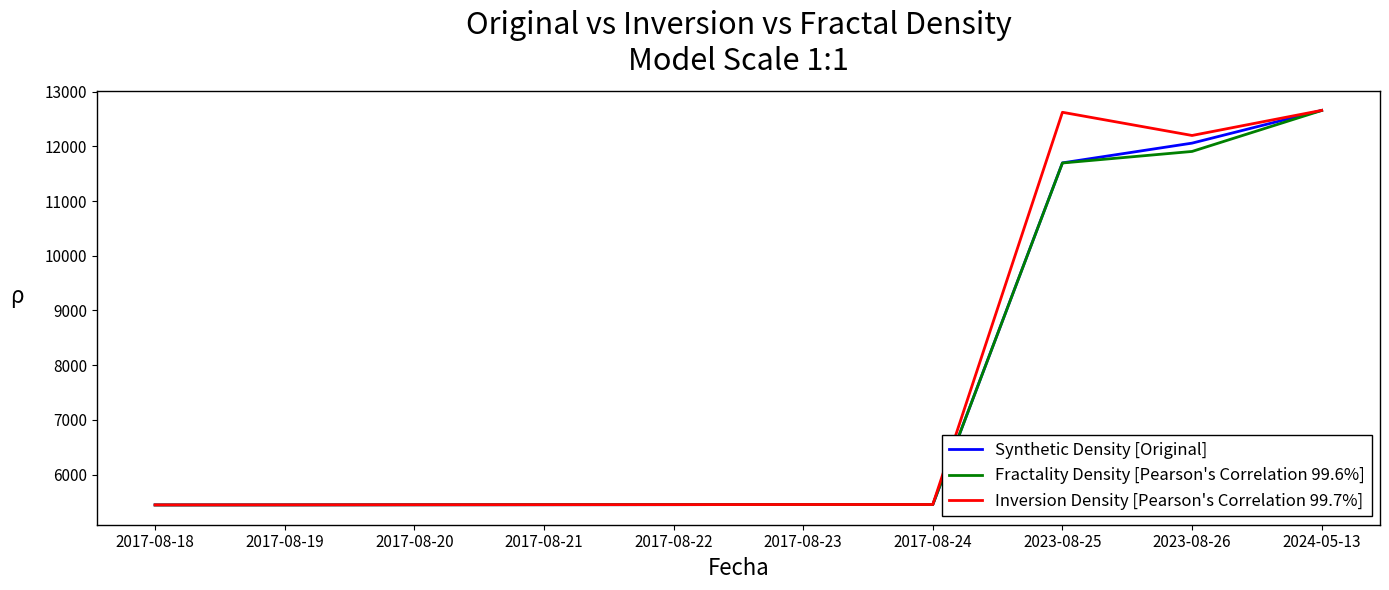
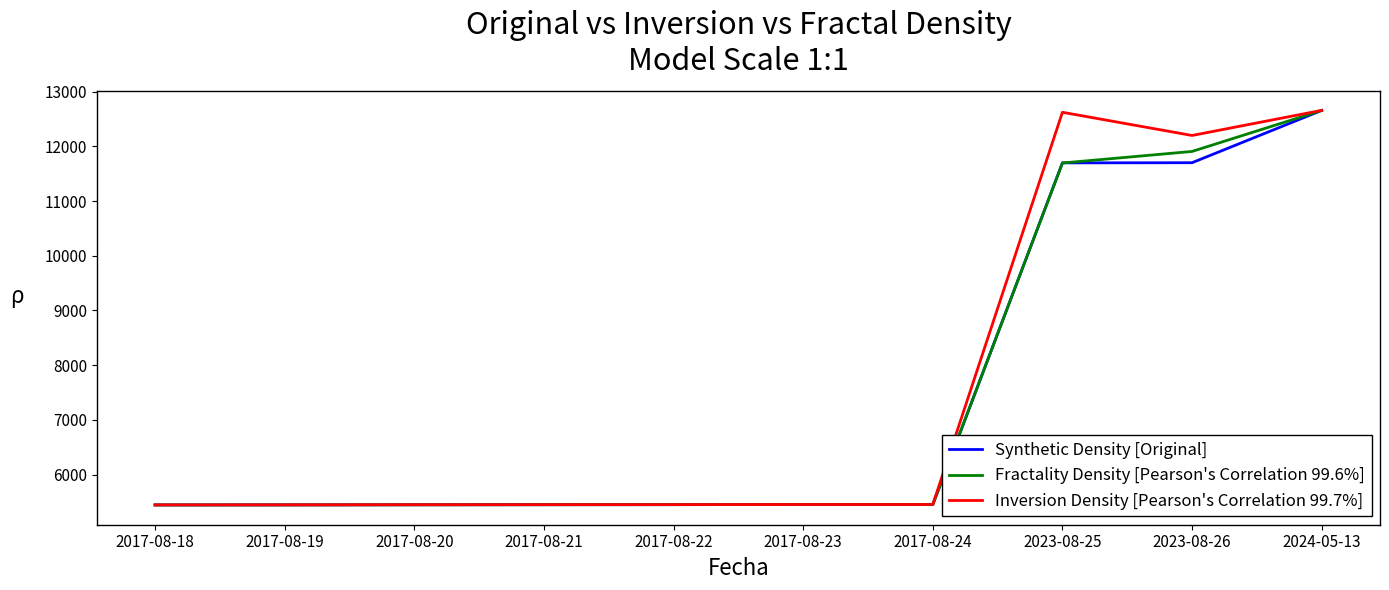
Synthetic Density [Original], 2023-08-26: 12100 -> 11700
